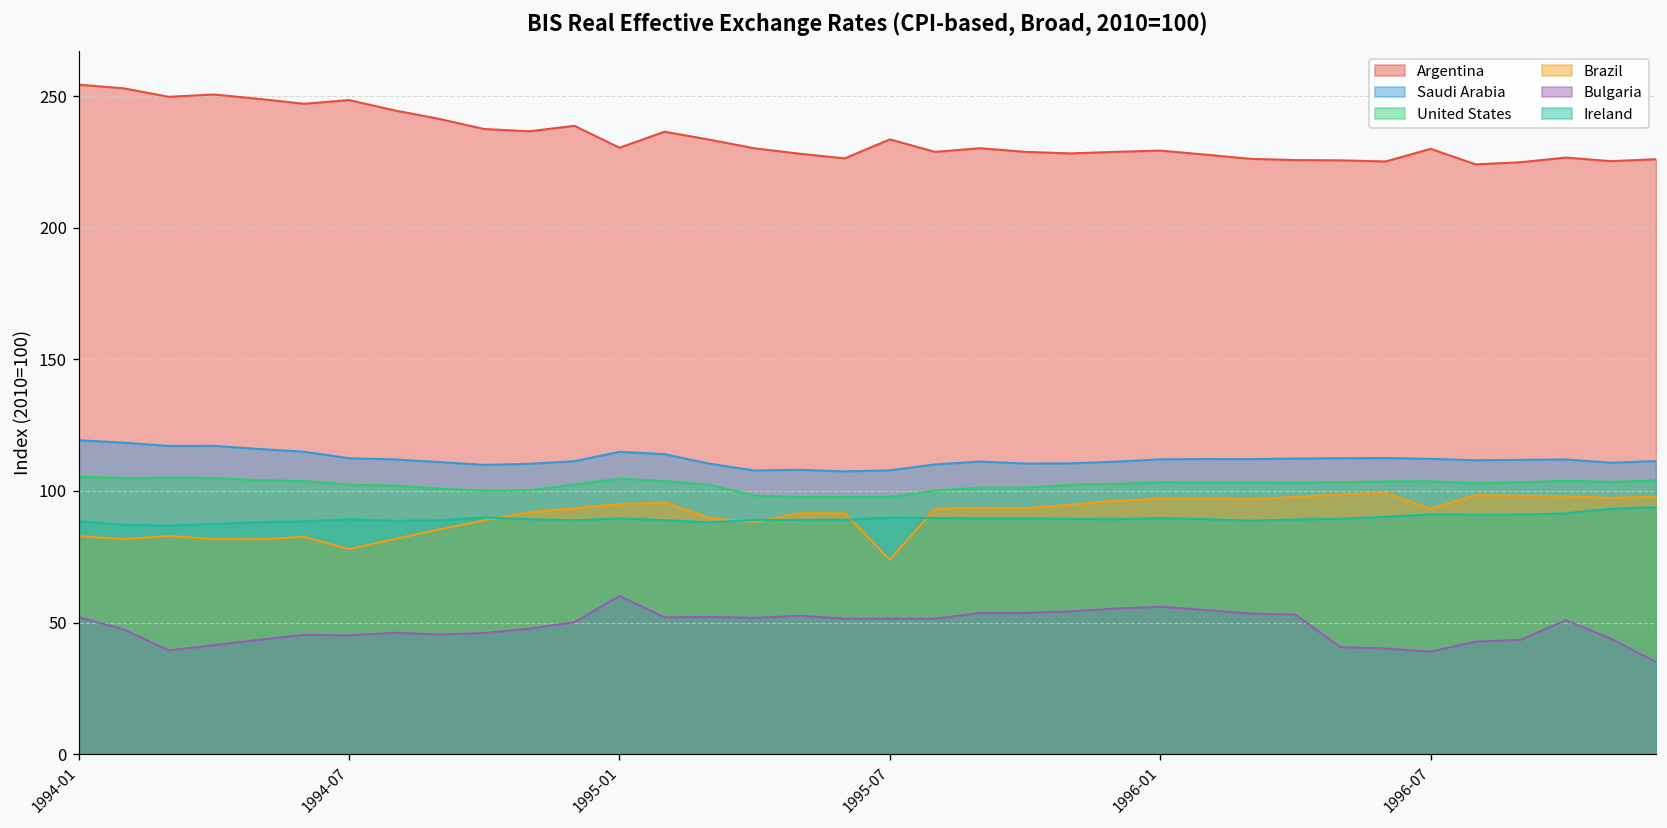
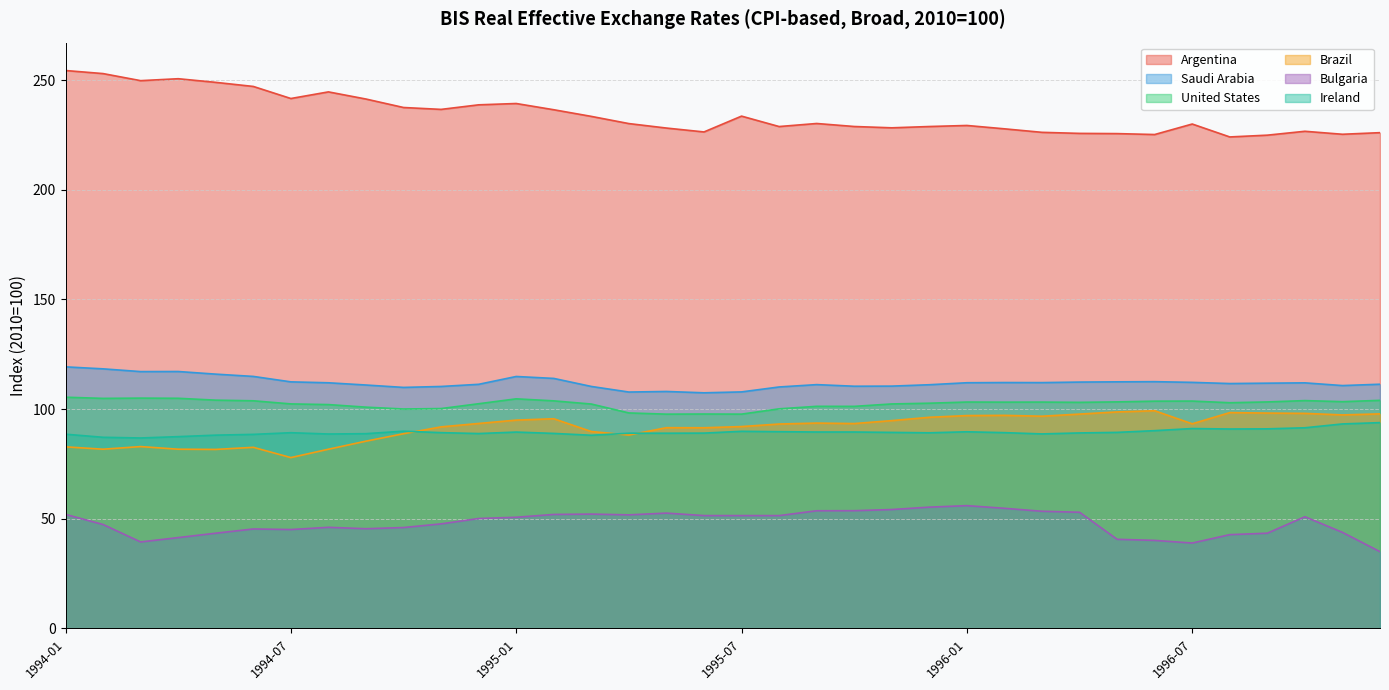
Argentina, 1994-07: 248 -> 242
Argentina, 1995-01: 230 -> 239
Bulgaria, 1995-01: 60 -> 51
Brazil, 1995-07: 74 -> 92
